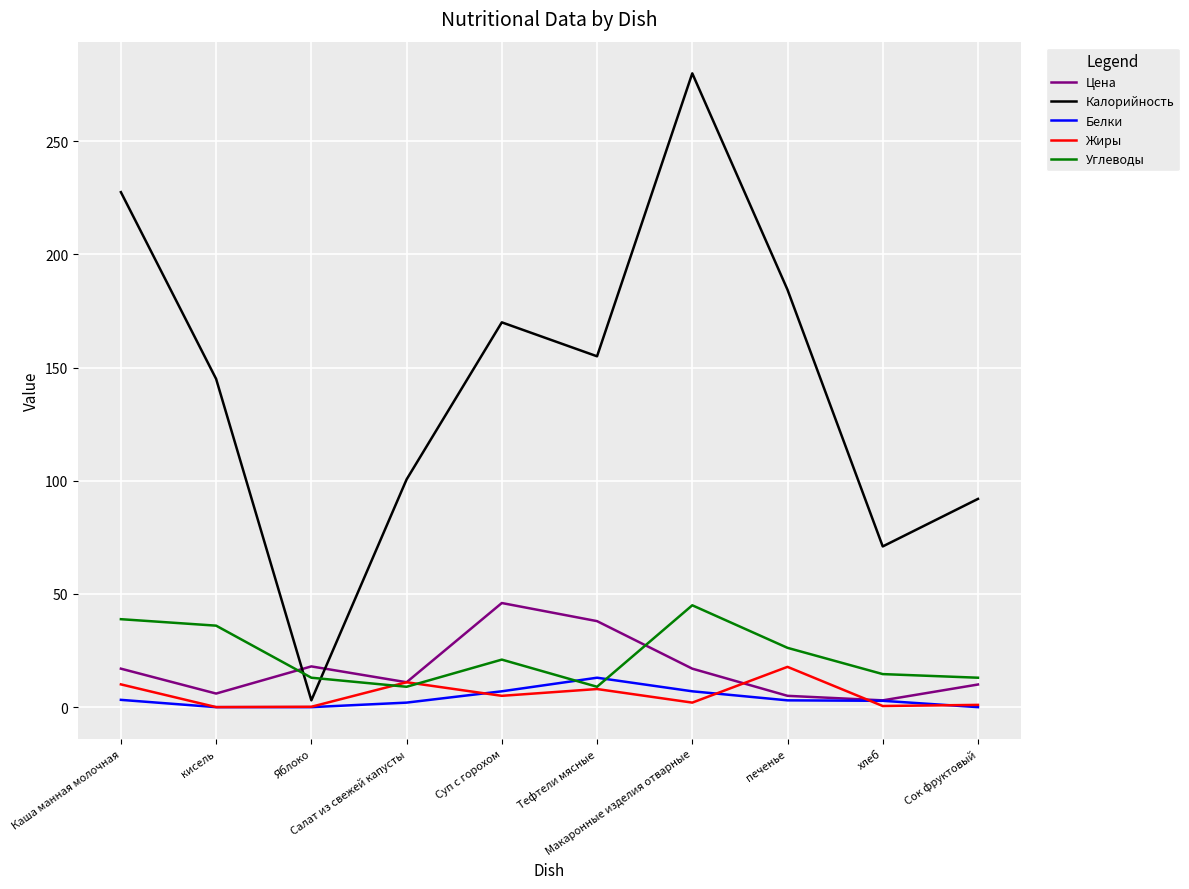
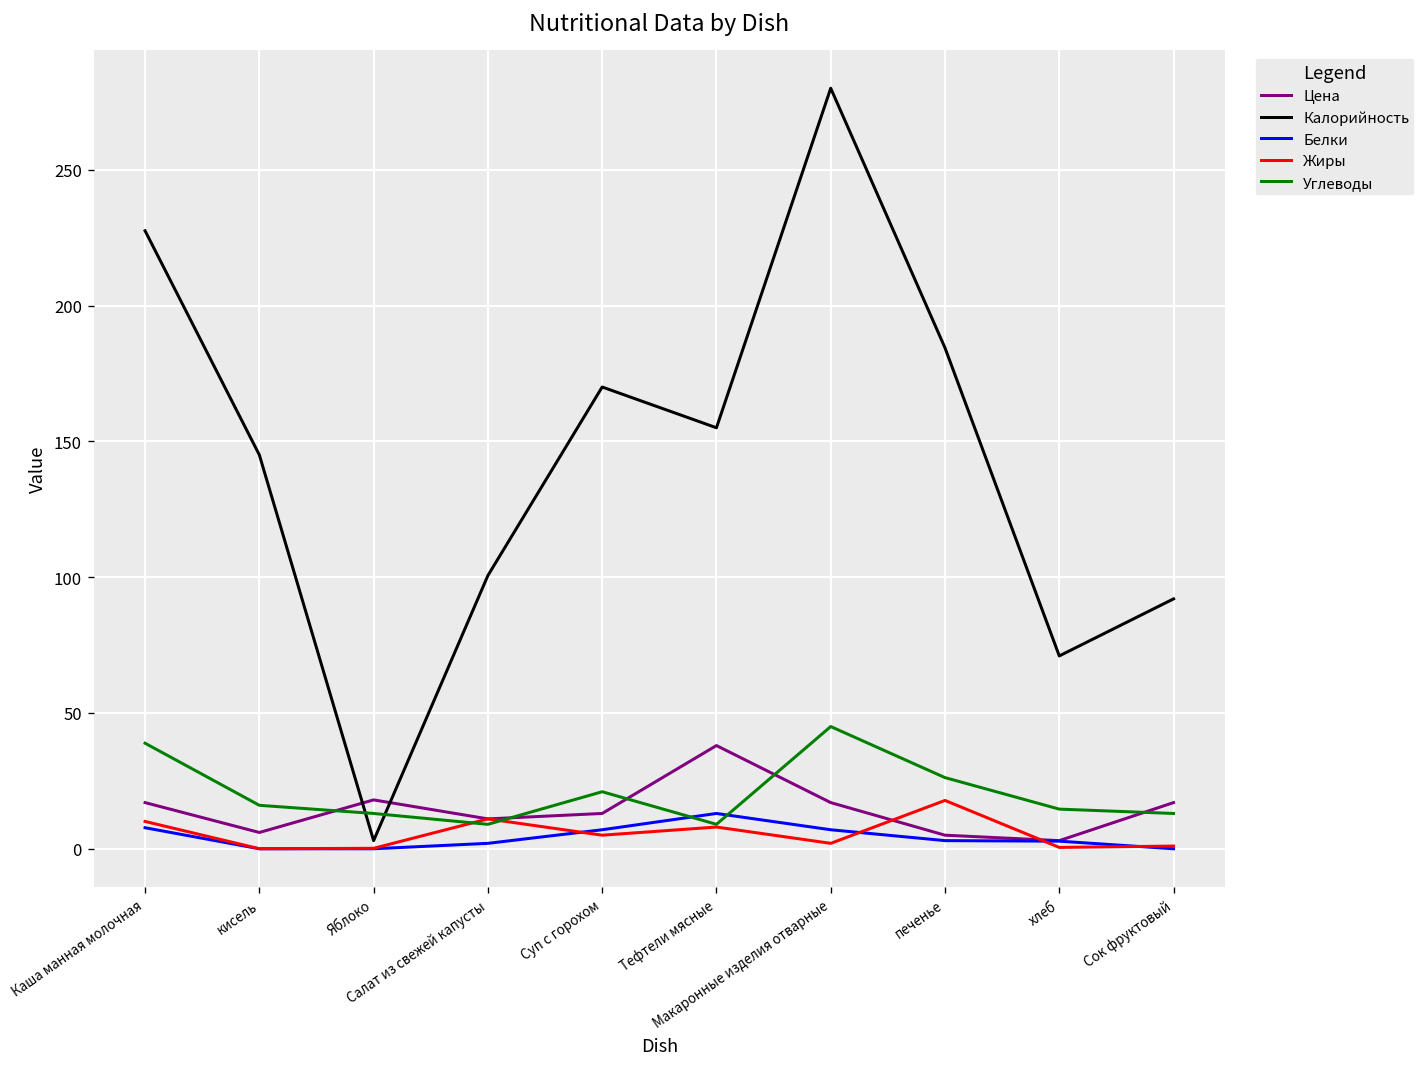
Белки, Каша манная молочная: 3 -> 8
Углеводы, кисель: 36 -> 16
Цена, Суп с горохом: 46 -> 13
Цена, Сок фруктовый: 10 -> 17
